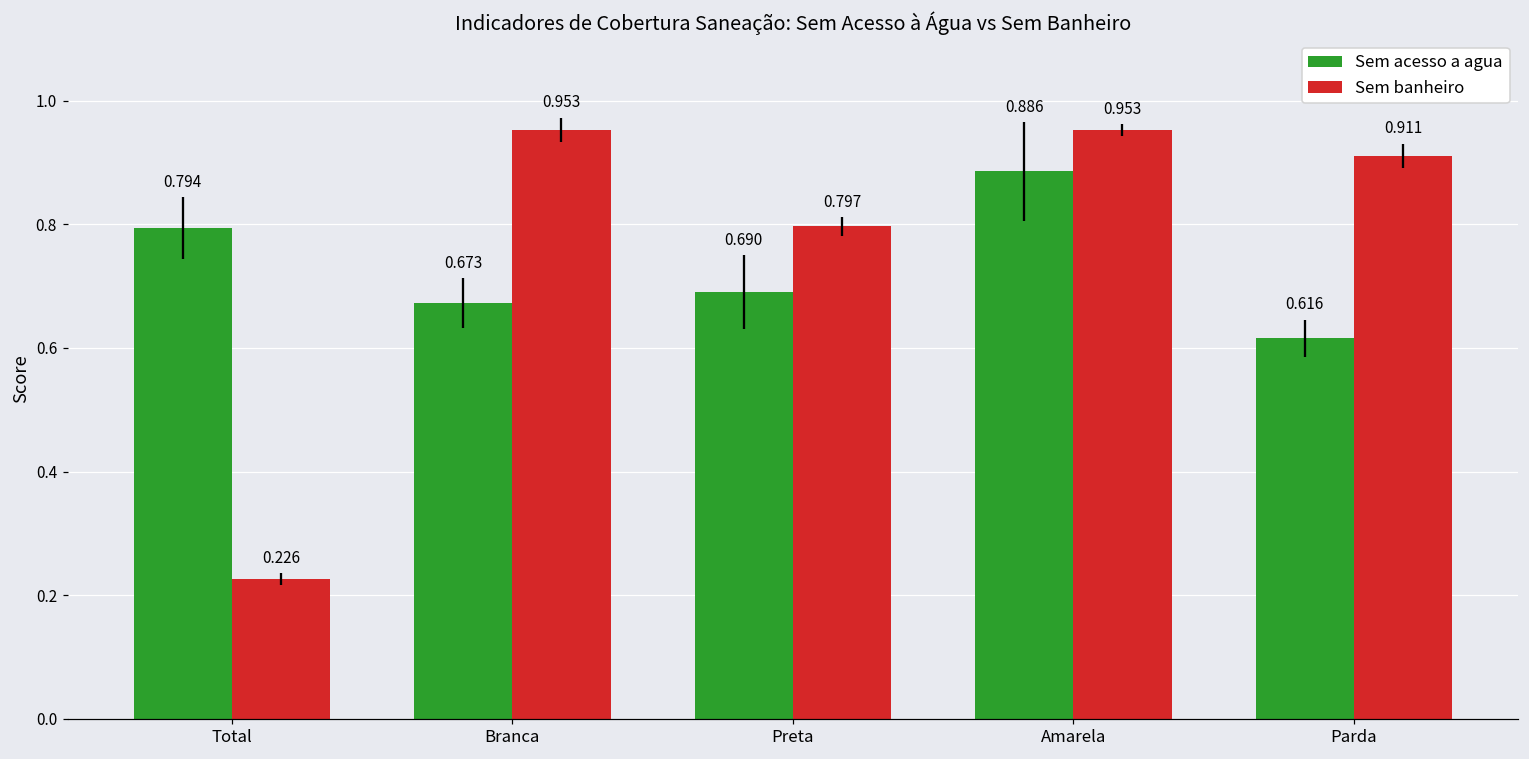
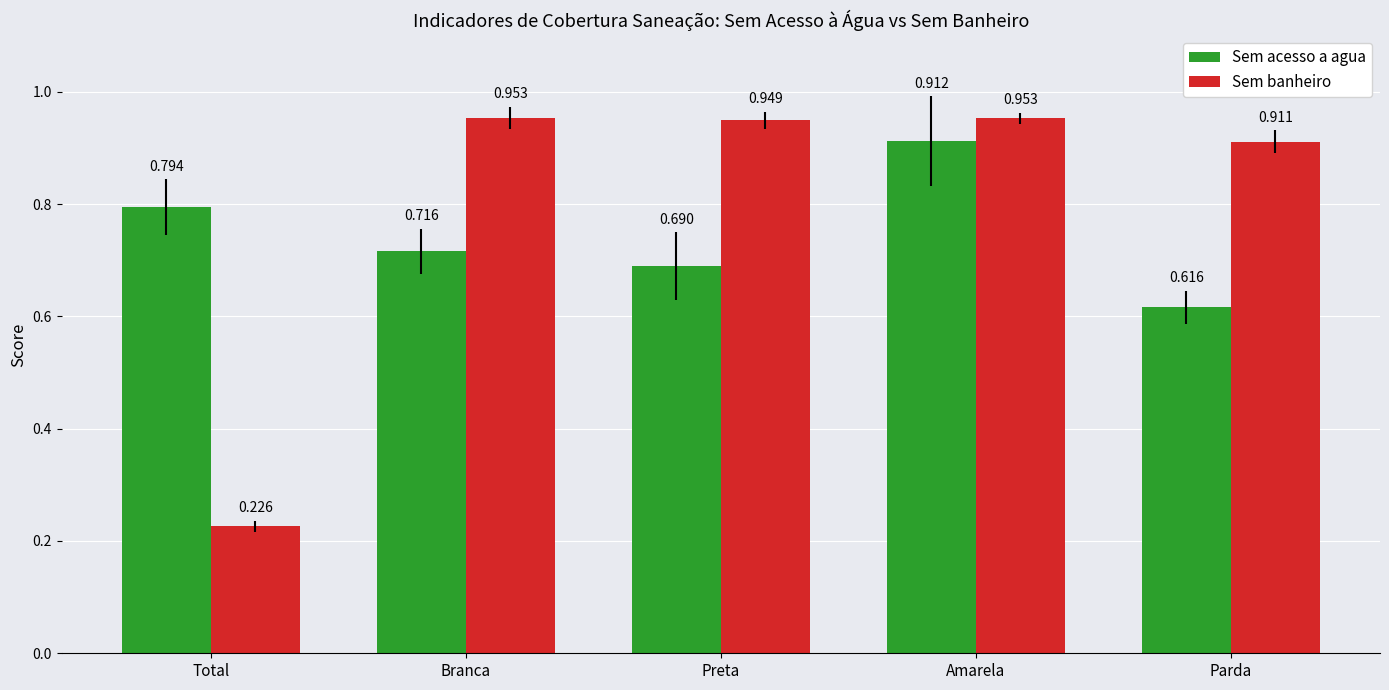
Sem acesso a agua, Branca: 0.673 -> 0.716
Sem banheiro, Preta: 0.797 -> 0.949
Sem acesso a agua, Amarela: 0.886 -> 0.912
